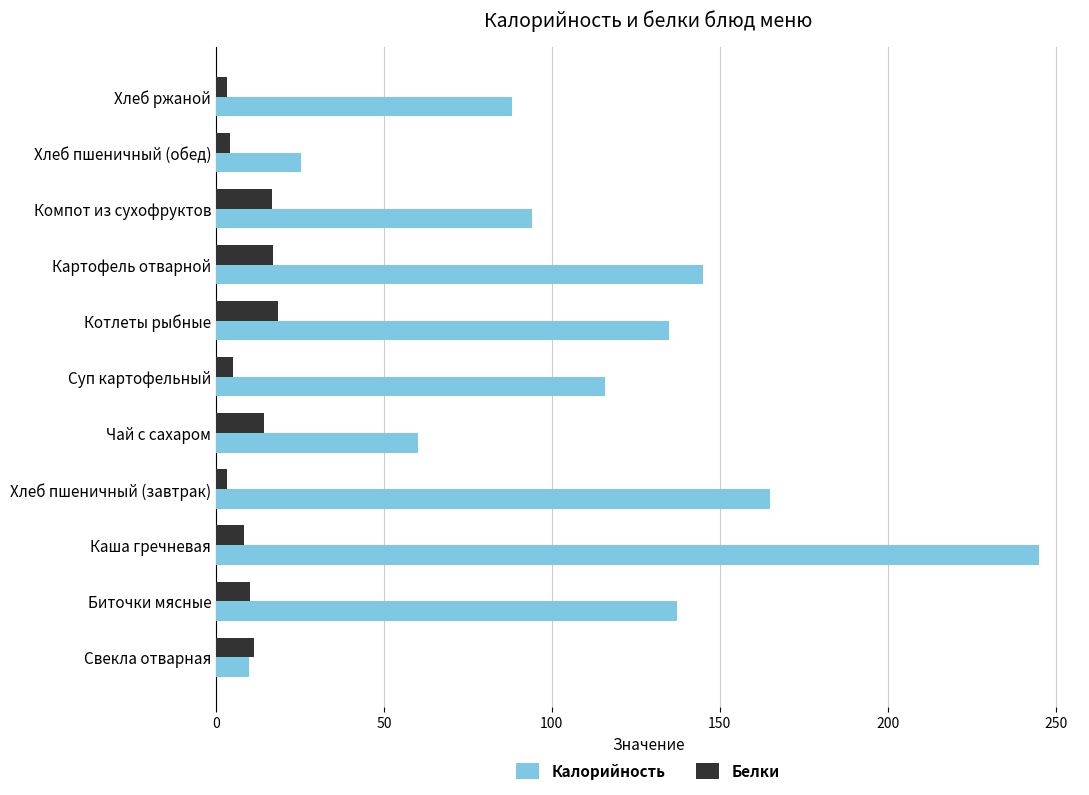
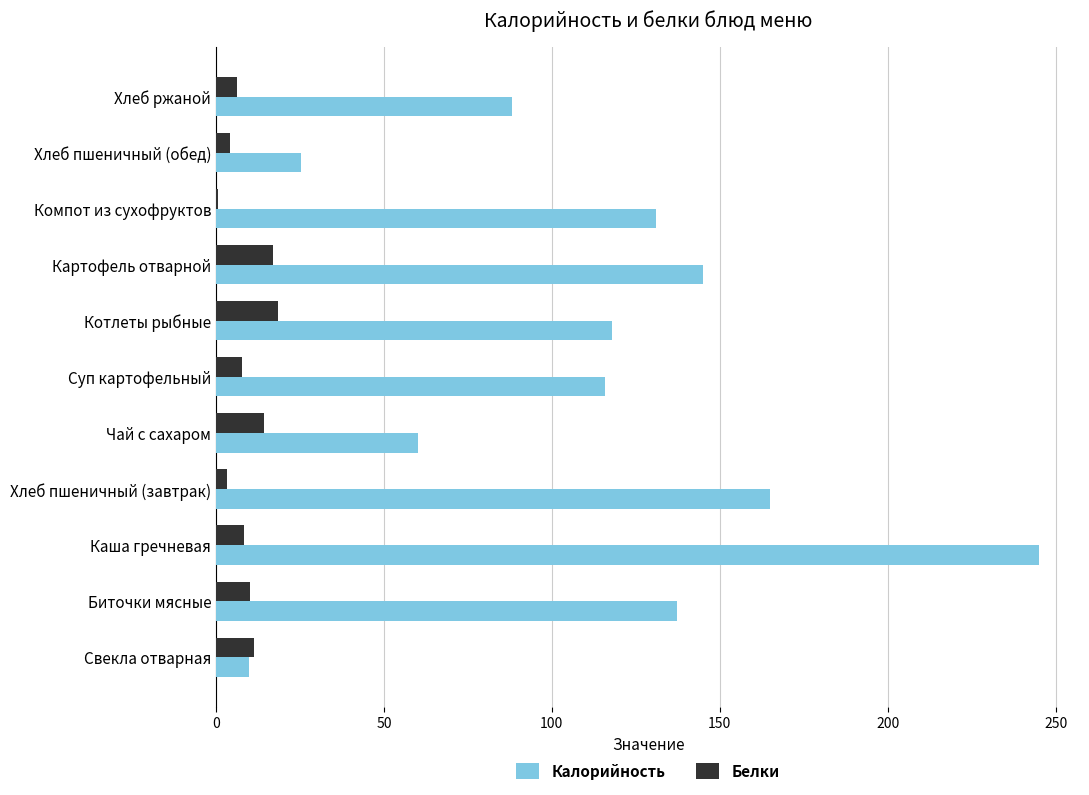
Белки, Хлеб ржаной: 3 -> 6
Белки, Компот из сухофруктов: 17 -> 1
Калорийность, Компот из сухофруктов: 94 -> 131
Калорийность, Котлеты рыбные: 135 -> 118
Белки, Суп картофельный: 5 -> 8
